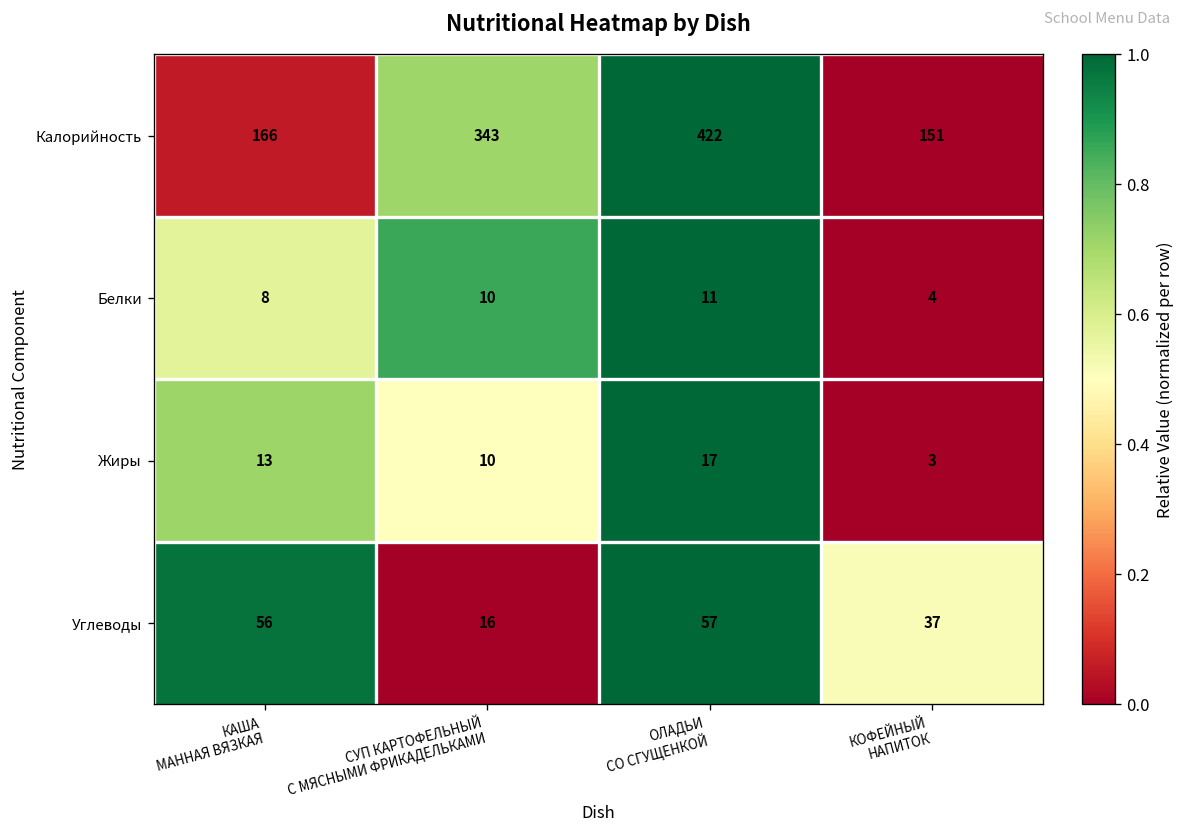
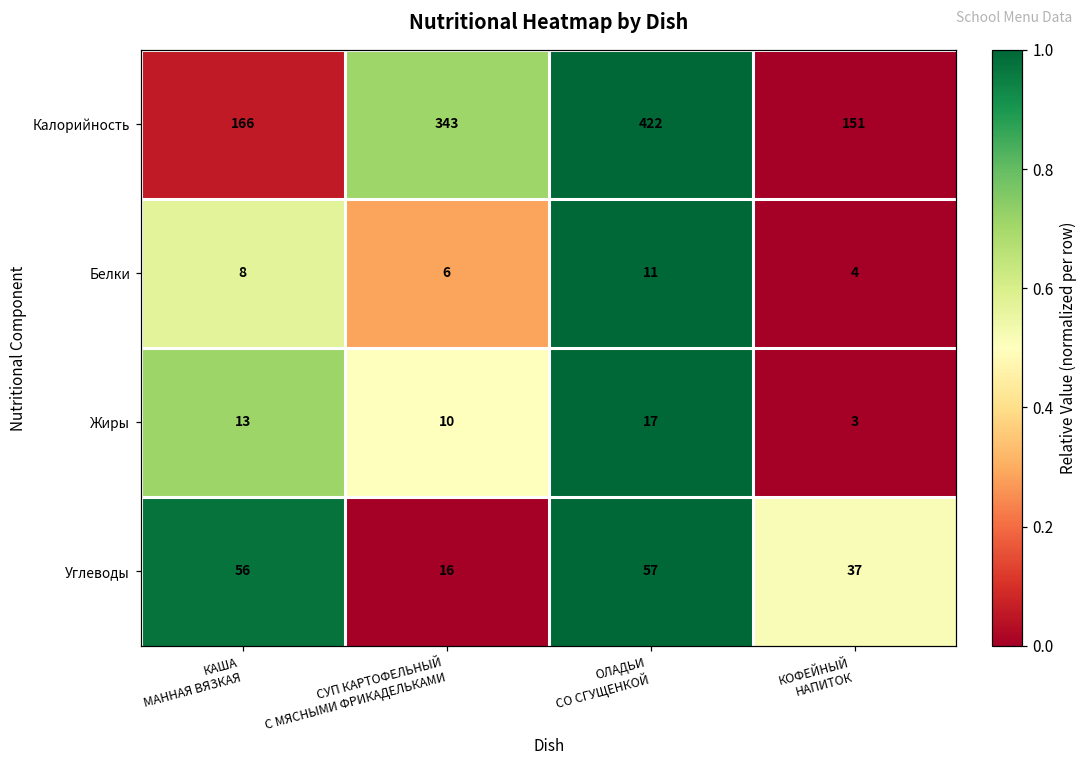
Белки, СУП КАРТОФЕЛЬНЫЙ С МЯСНЫМИ ФРИКАДЕЛЬКАМИ: 10 -> 6
